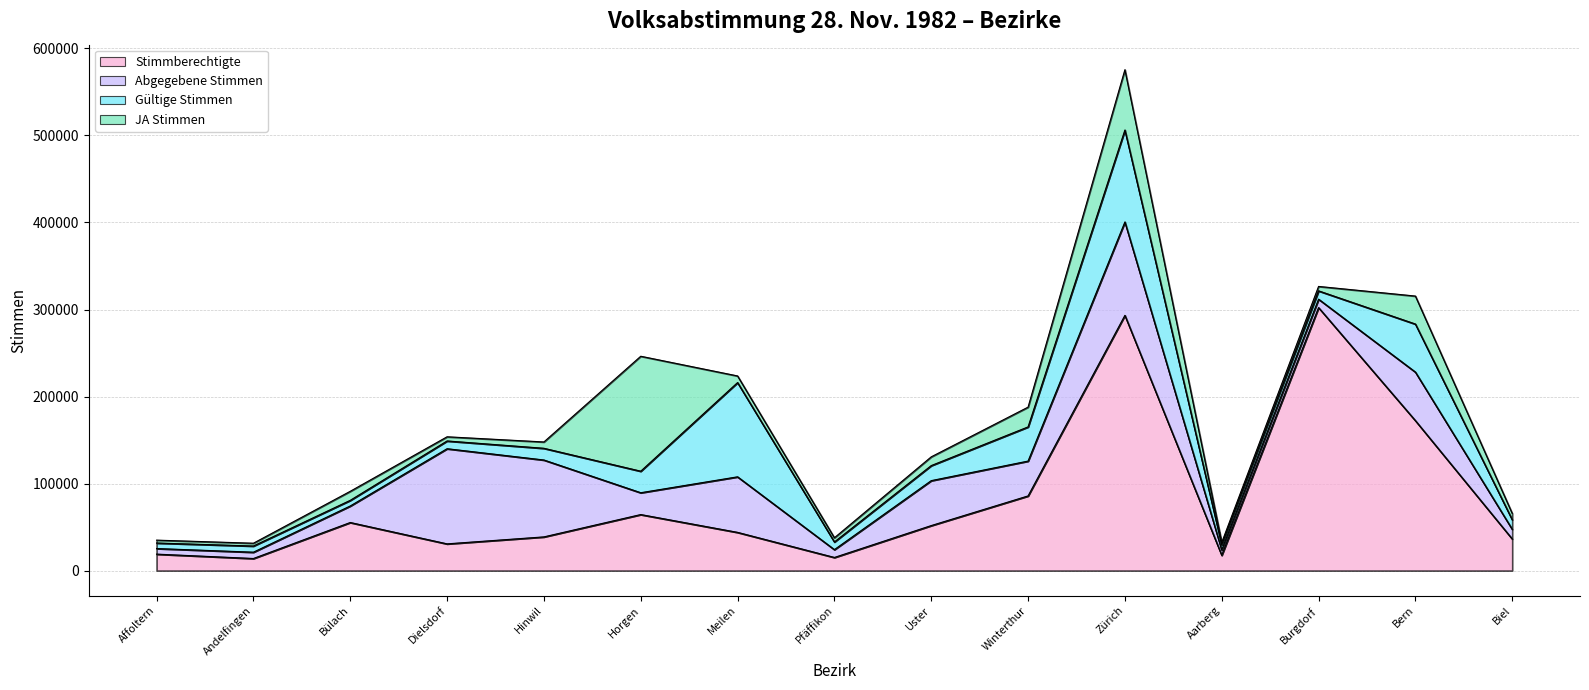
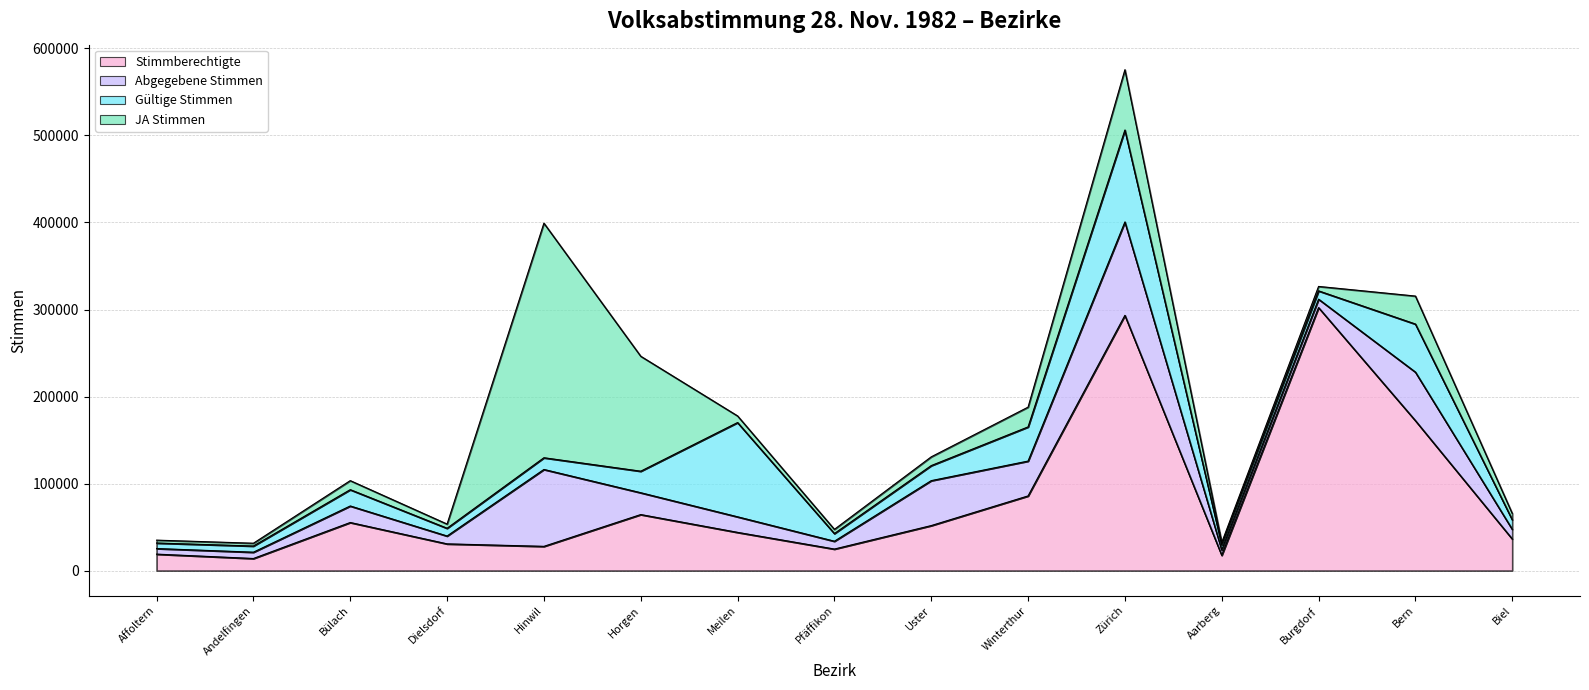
Gültige Stimmen, Bülach: 10000 -> 20000
Abgegebene Stimmen, Dielsdorf: 110000 -> 10000
Stimmberechtigte, Hinwil: 40000 -> 30000
JA Stimmen, Hinwil: 10000 -> 270000
Abgegebene Stimmen, Meilen: 60000 -> 20000
Stimmberechtigte, Pfäffikon: 15000 -> 25000
